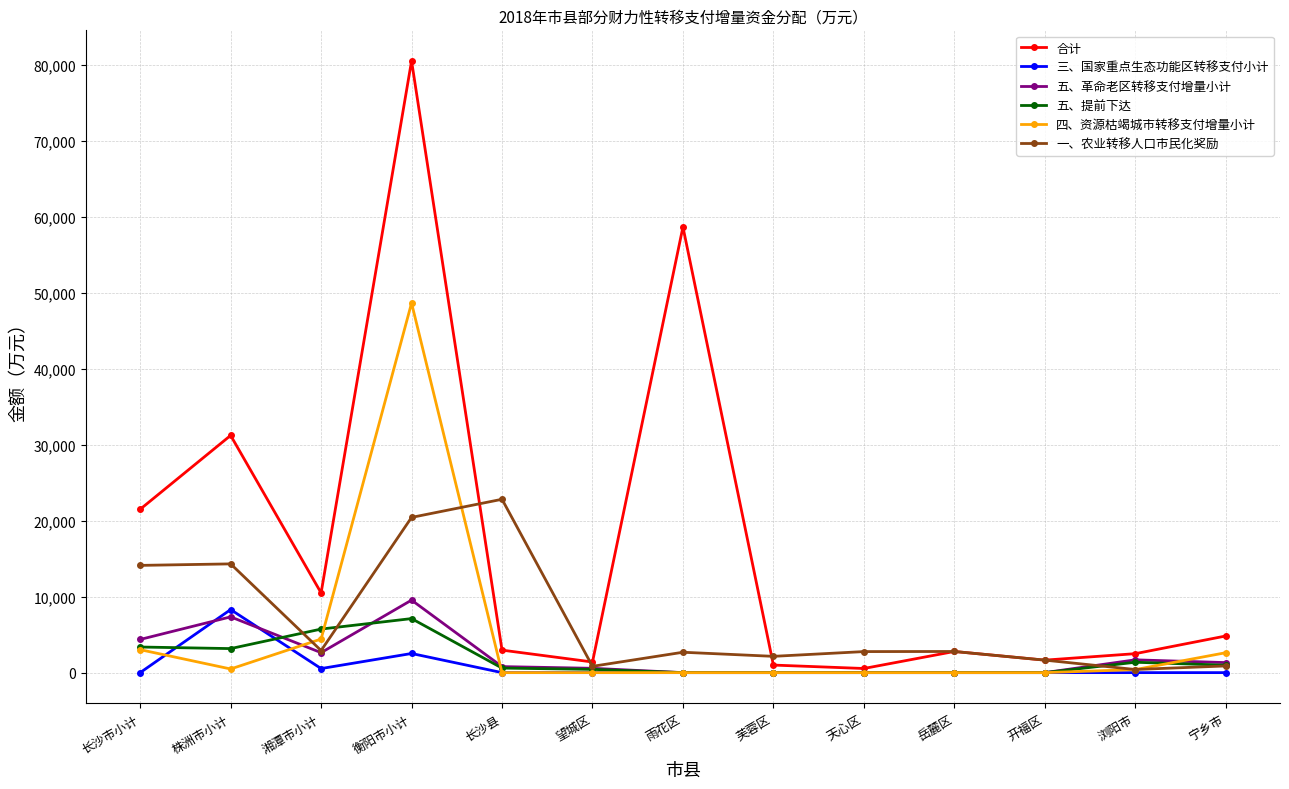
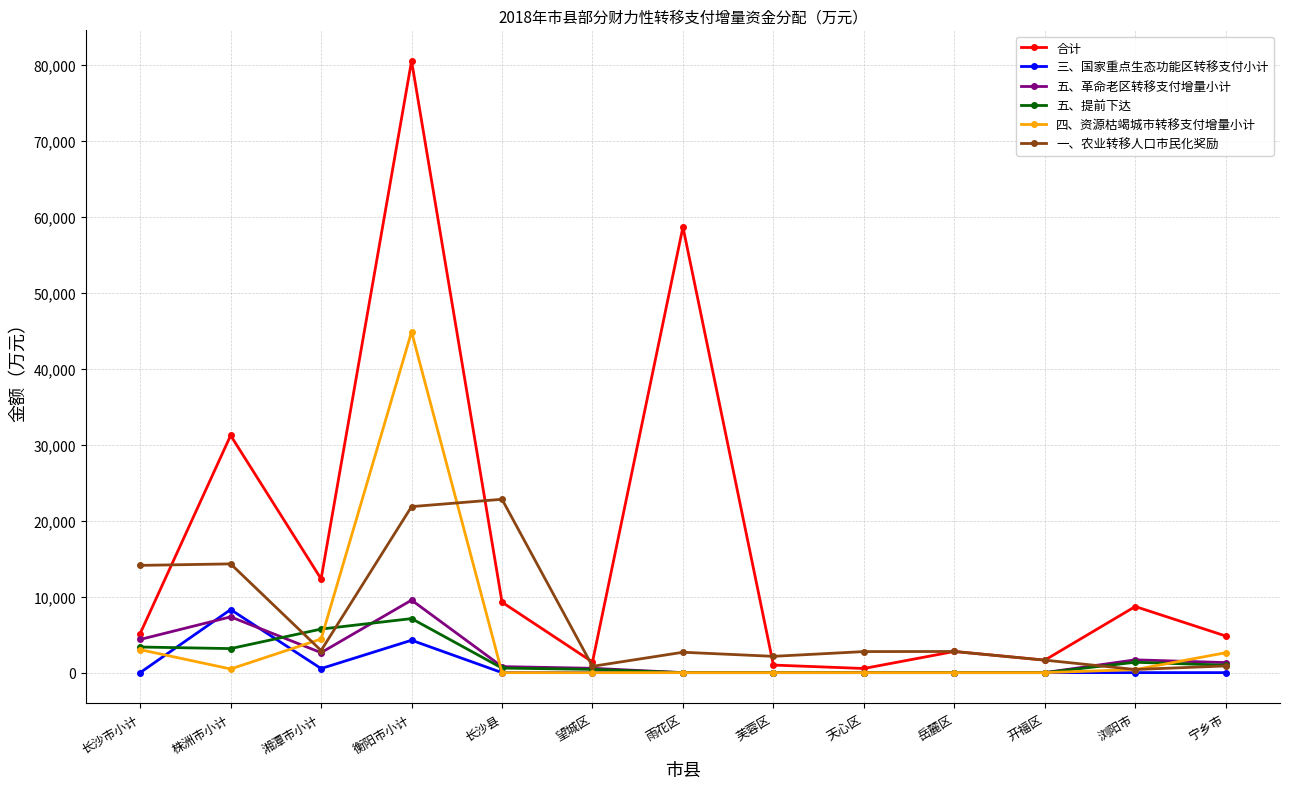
合计, 长沙市小计: 21,000 -> 5,000
合计, 湘潭市小计: 10,000 -> 12,000
三、国家重点生态功能区转移支付小计, 衡阳市小计: 3,000 -> 4,000
四、资源枯竭城市转移支付增量小计, 衡阳市小计: 49,000 -> 45,000
一、农业转移人口市民化奖励, 衡阳市小计: 20,000 -> 22,000
合计, 长沙县: 3,000 -> 9,000
合计, 浏阳市: 2,000 -> 9,000
